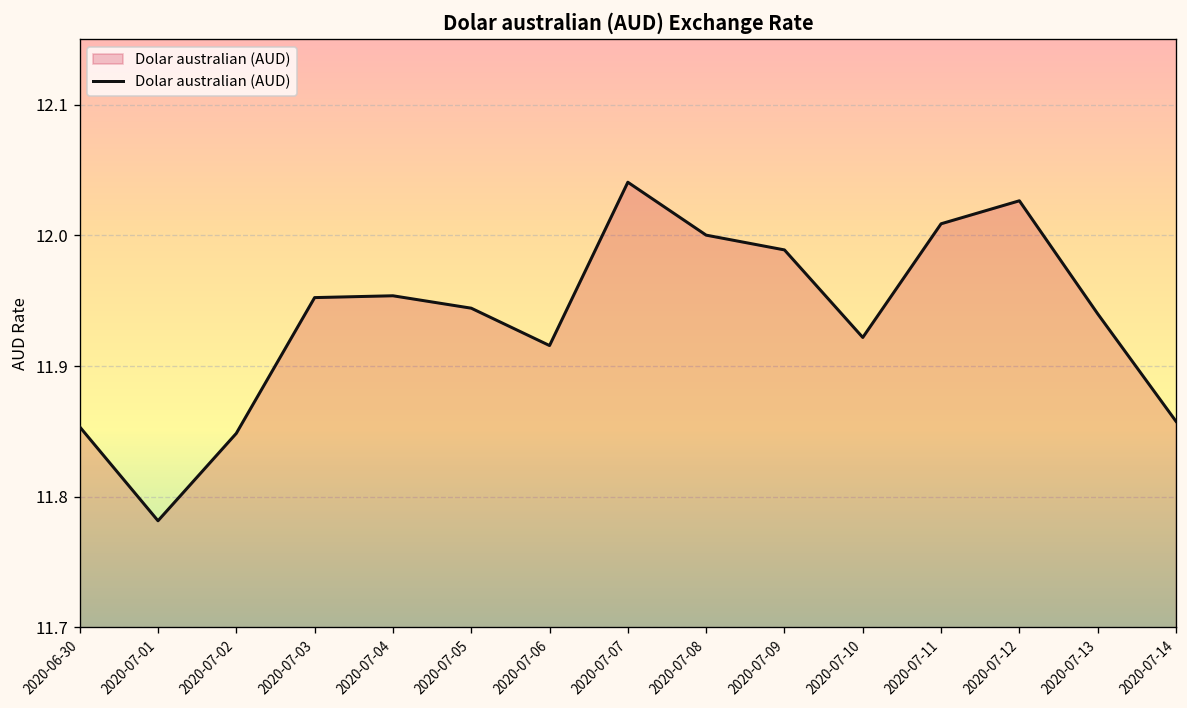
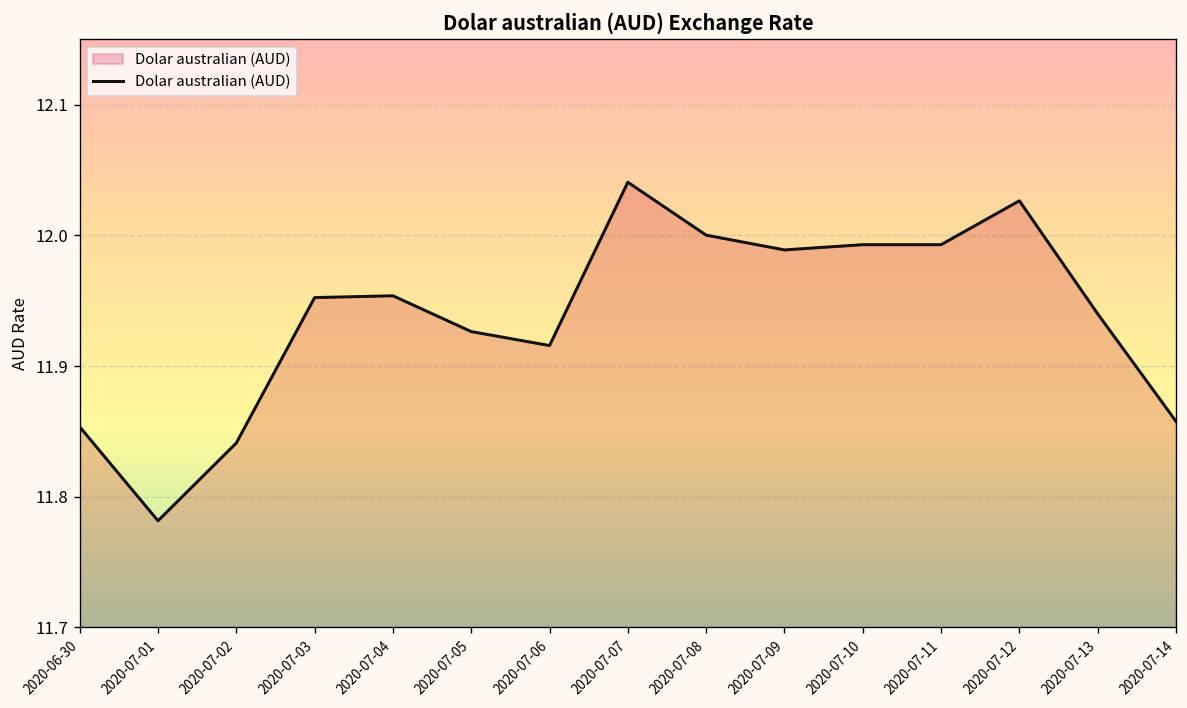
2020-07-02: 11.849 -> 11.841
2020-07-05: 11.944 -> 11.926
2020-07-10: 11.922 -> 11.993
2020-07-11: 12.009 -> 11.993
